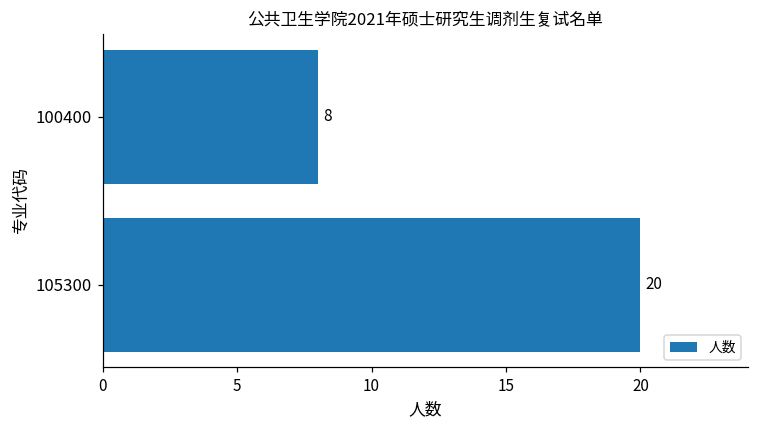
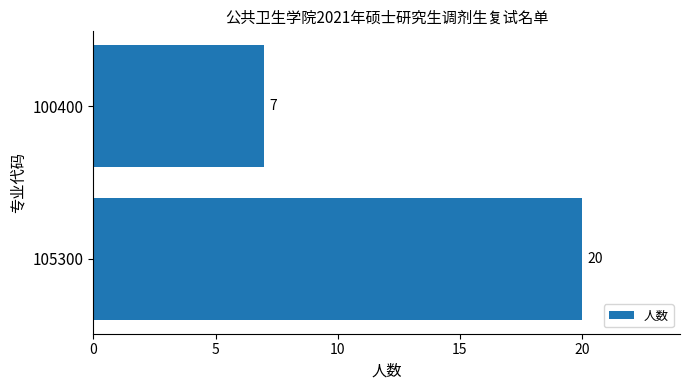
100400: 8 -> 7
